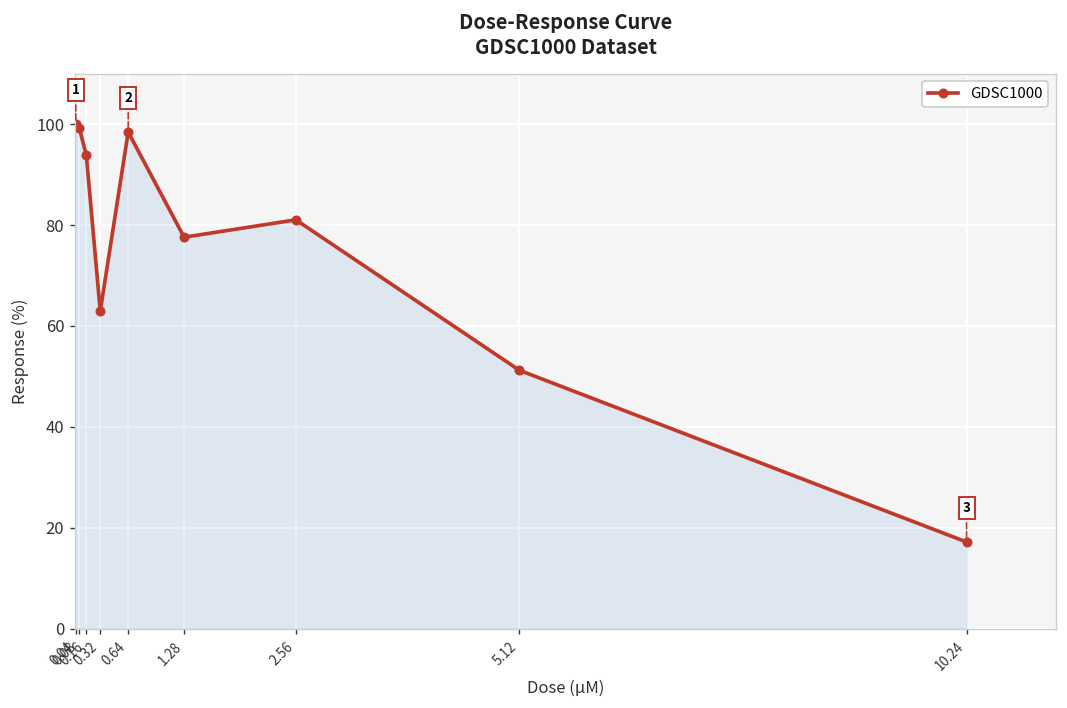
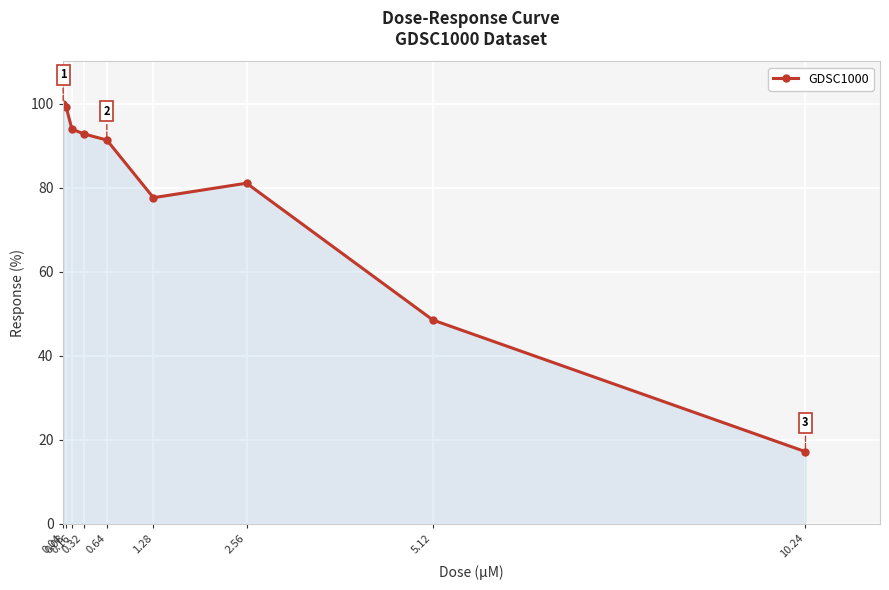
0.32: 63 -> 93
0.64: 98 -> 91
5.12: 51 -> 48
